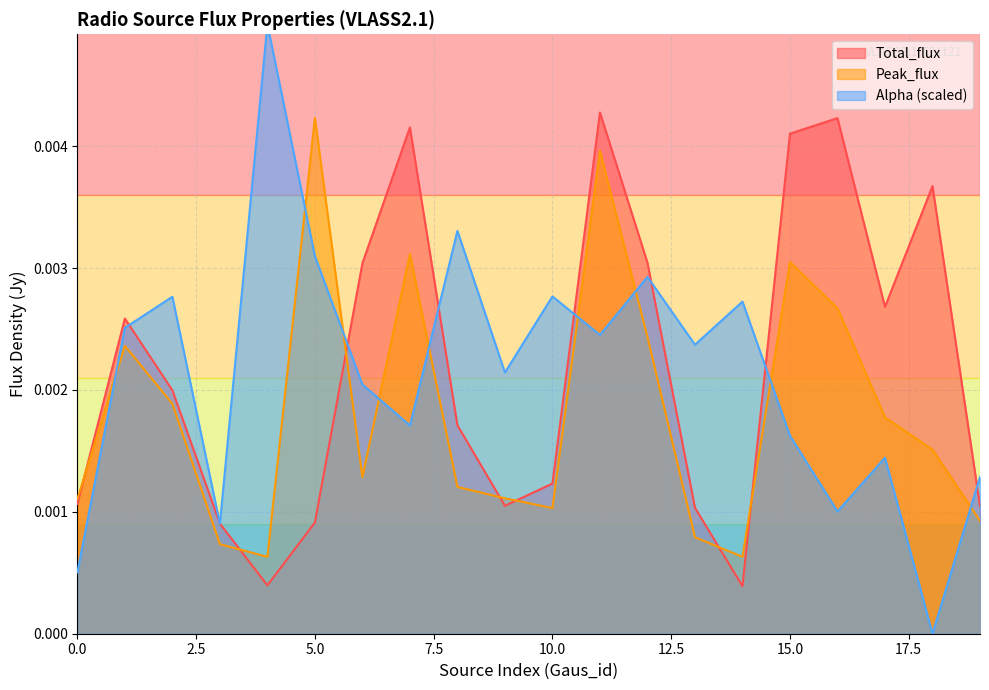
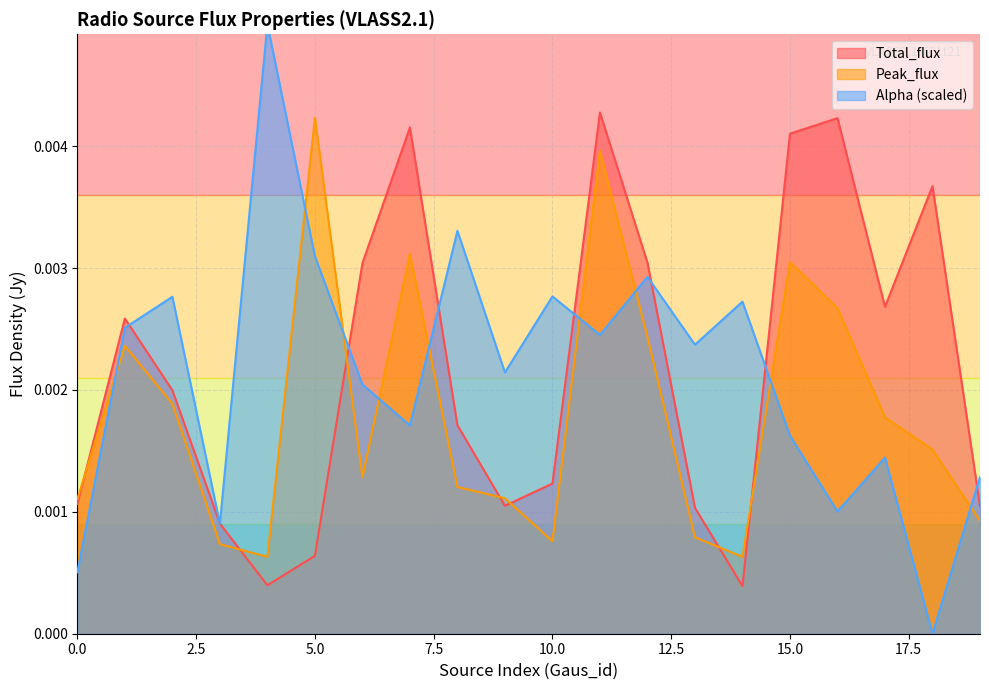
Total_flux, 5.0: 0.00091 -> 0.00064
Peak_flux, 10.0: 0.00103 -> 0.00076
